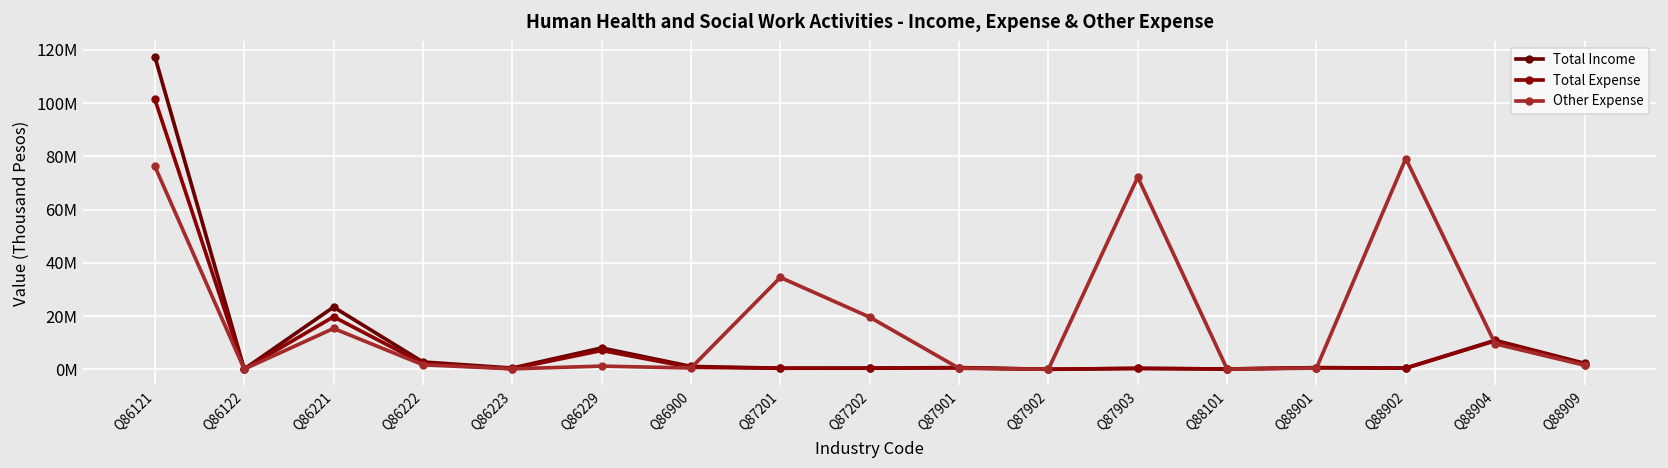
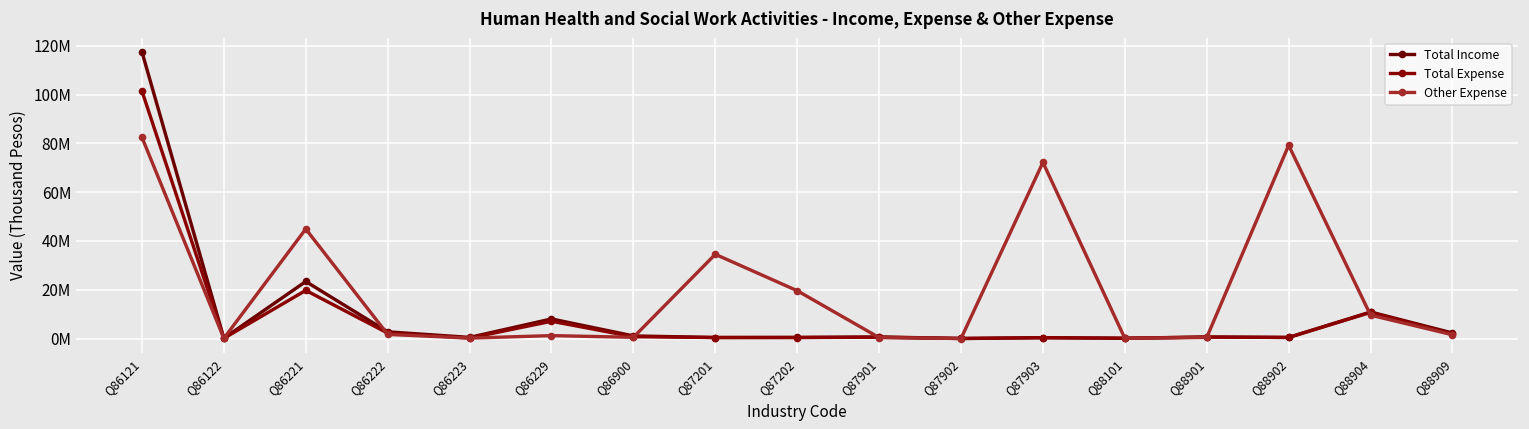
Other Expense, Q86121: 76000000 -> 82000000
Other Expense, Q86221: 15000000 -> 45000000
